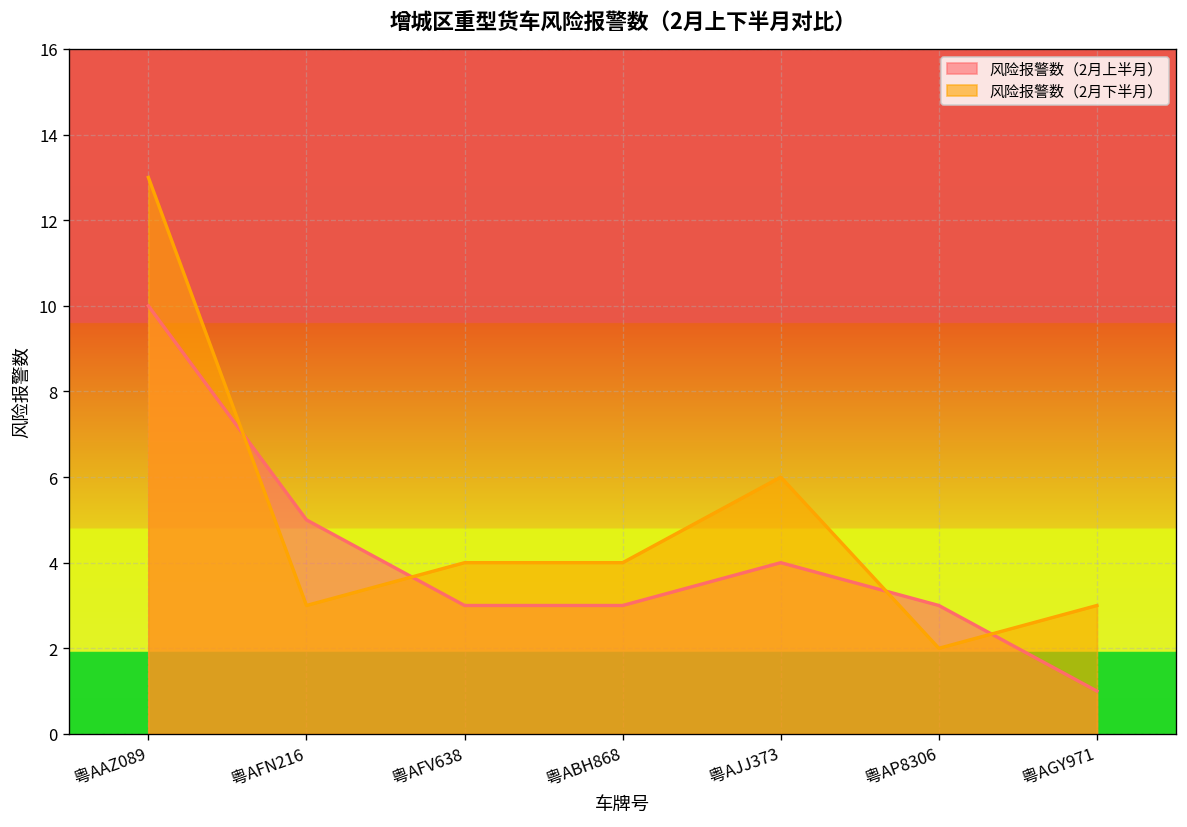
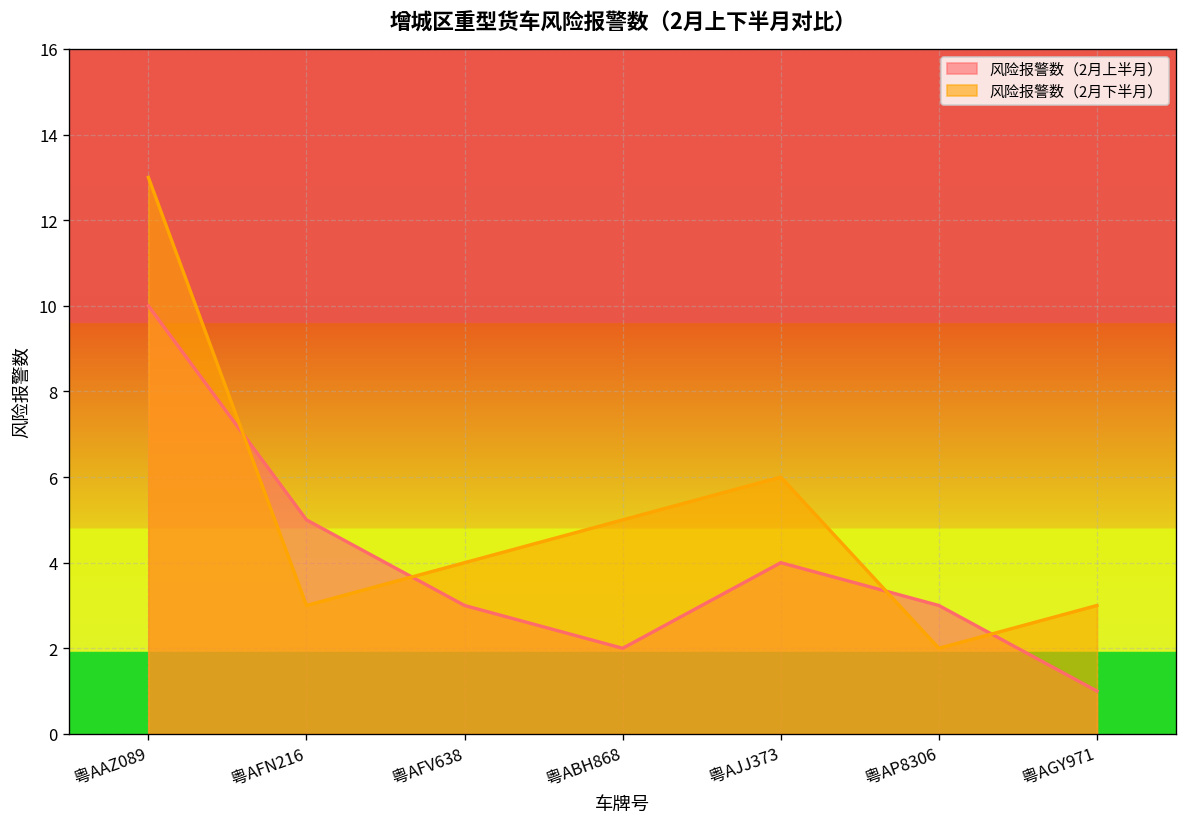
风险报警数（2月上半月）, 粤ABH868: 3 -> 2
风险报警数（2月下半月）, 粤ABH868: 4 -> 5
